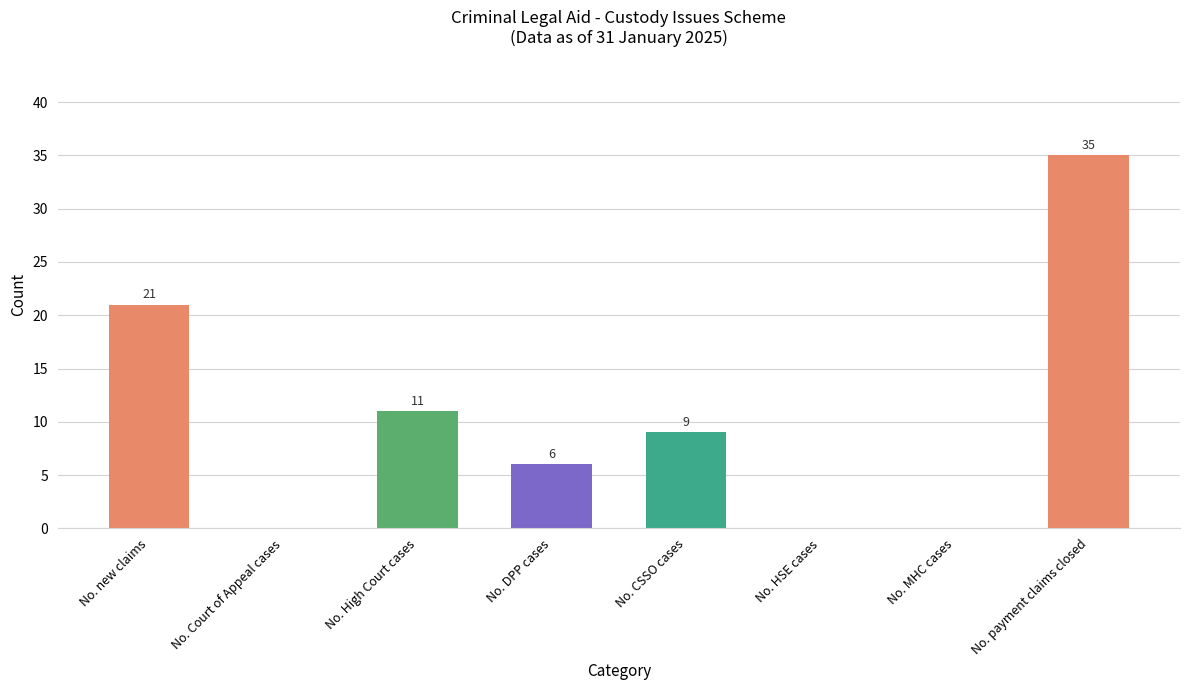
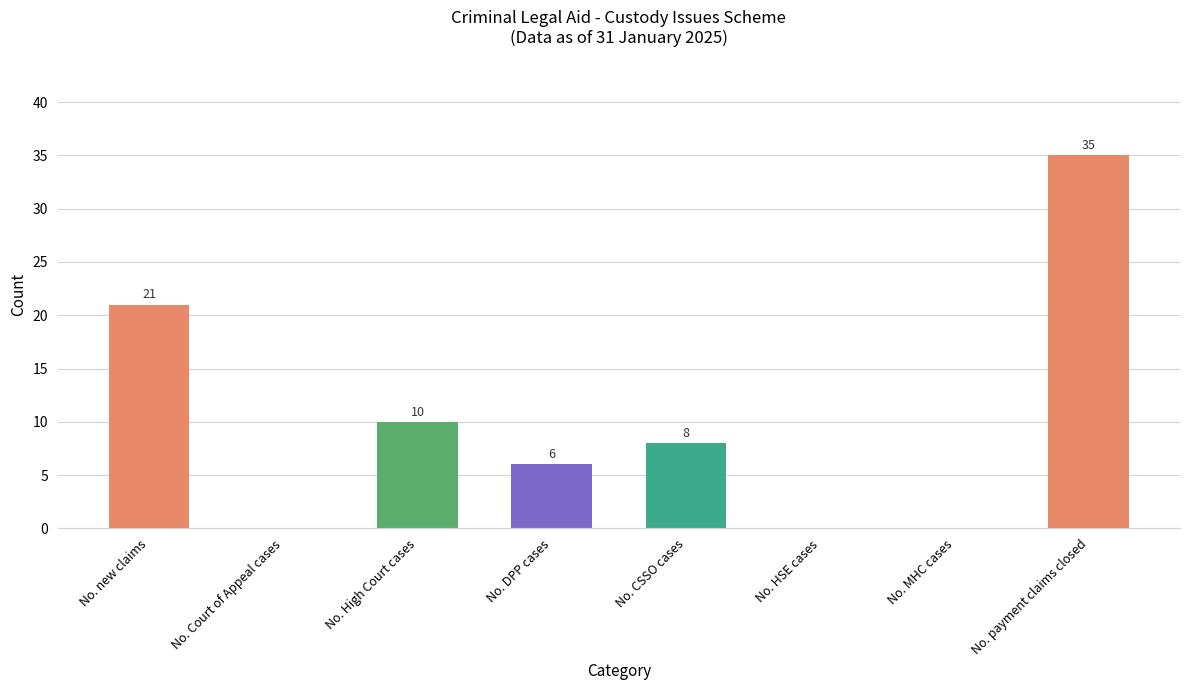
No. High Court cases: 11 -> 10
No. CSSO cases: 9 -> 8
